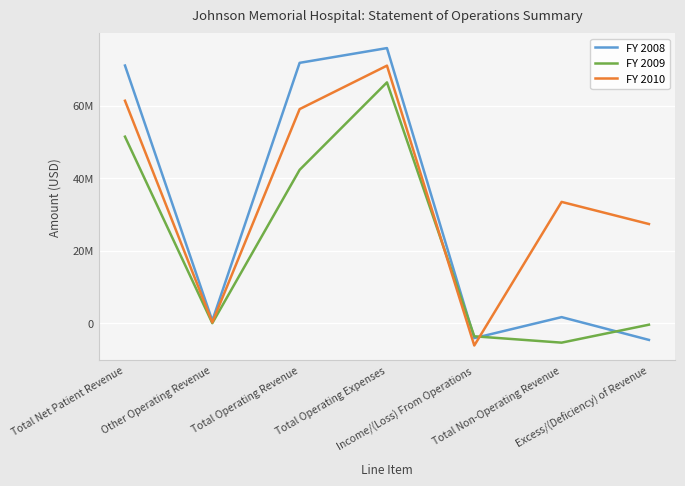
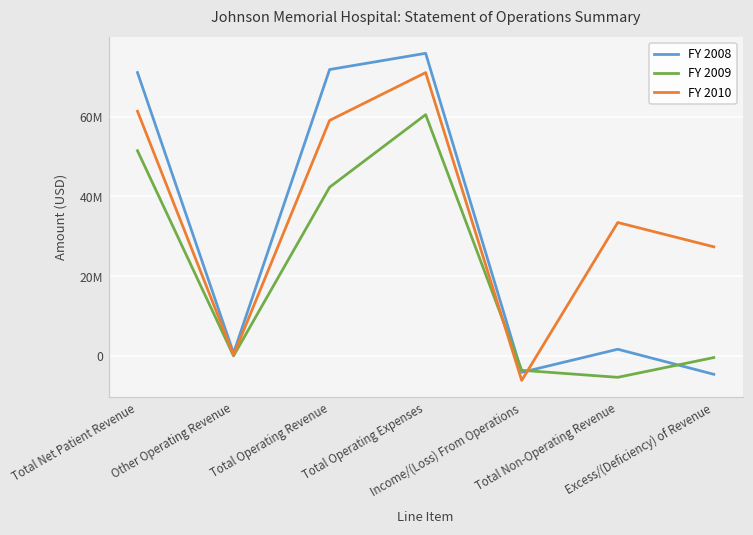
FY 2009, Total Operating Expenses: 66000000 -> 60000000
